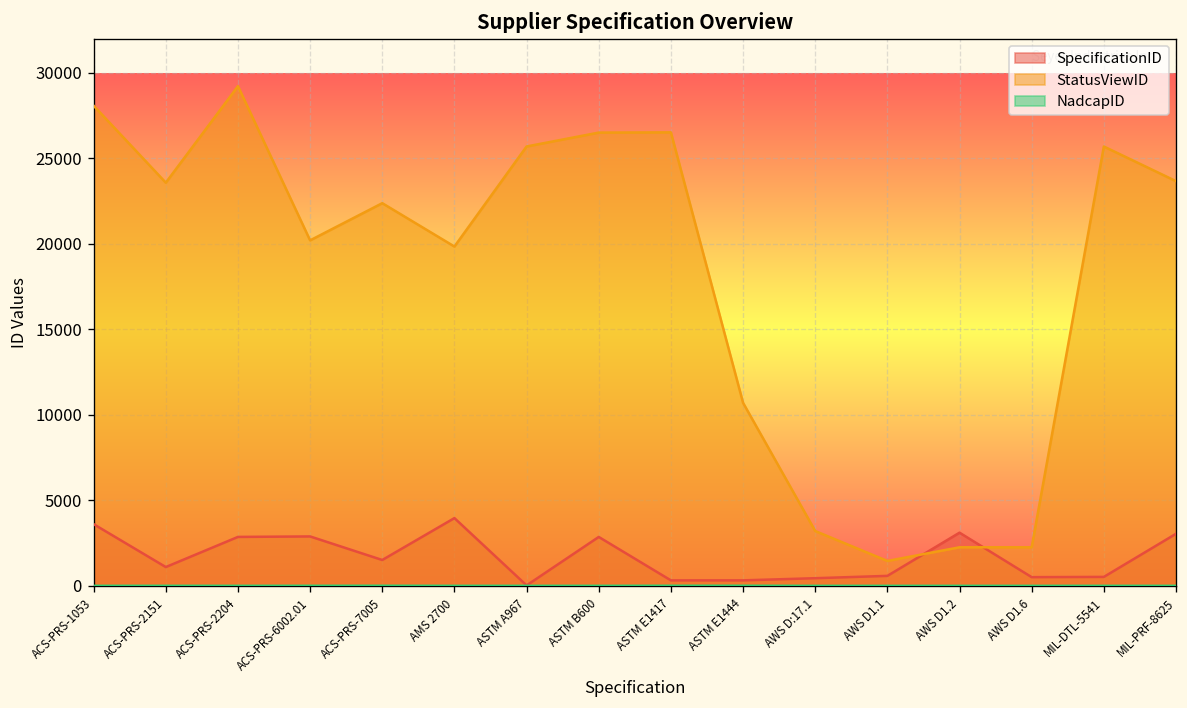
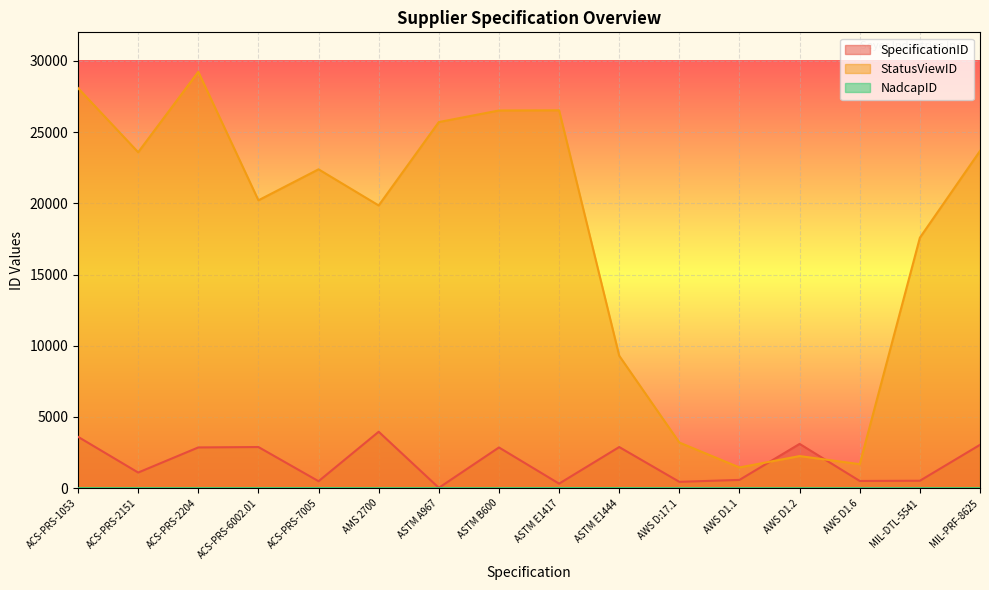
SpecificationID, ACS-PRS-7005: 1500 -> 500
SpecificationID, ASTM E1444: 300 -> 2900
StatusViewID, ASTM E1444: 10700 -> 9300
StatusViewID, AWS D1.6: 2300 -> 1700
StatusViewID, MIL-DTL-5541: 25700 -> 17600
